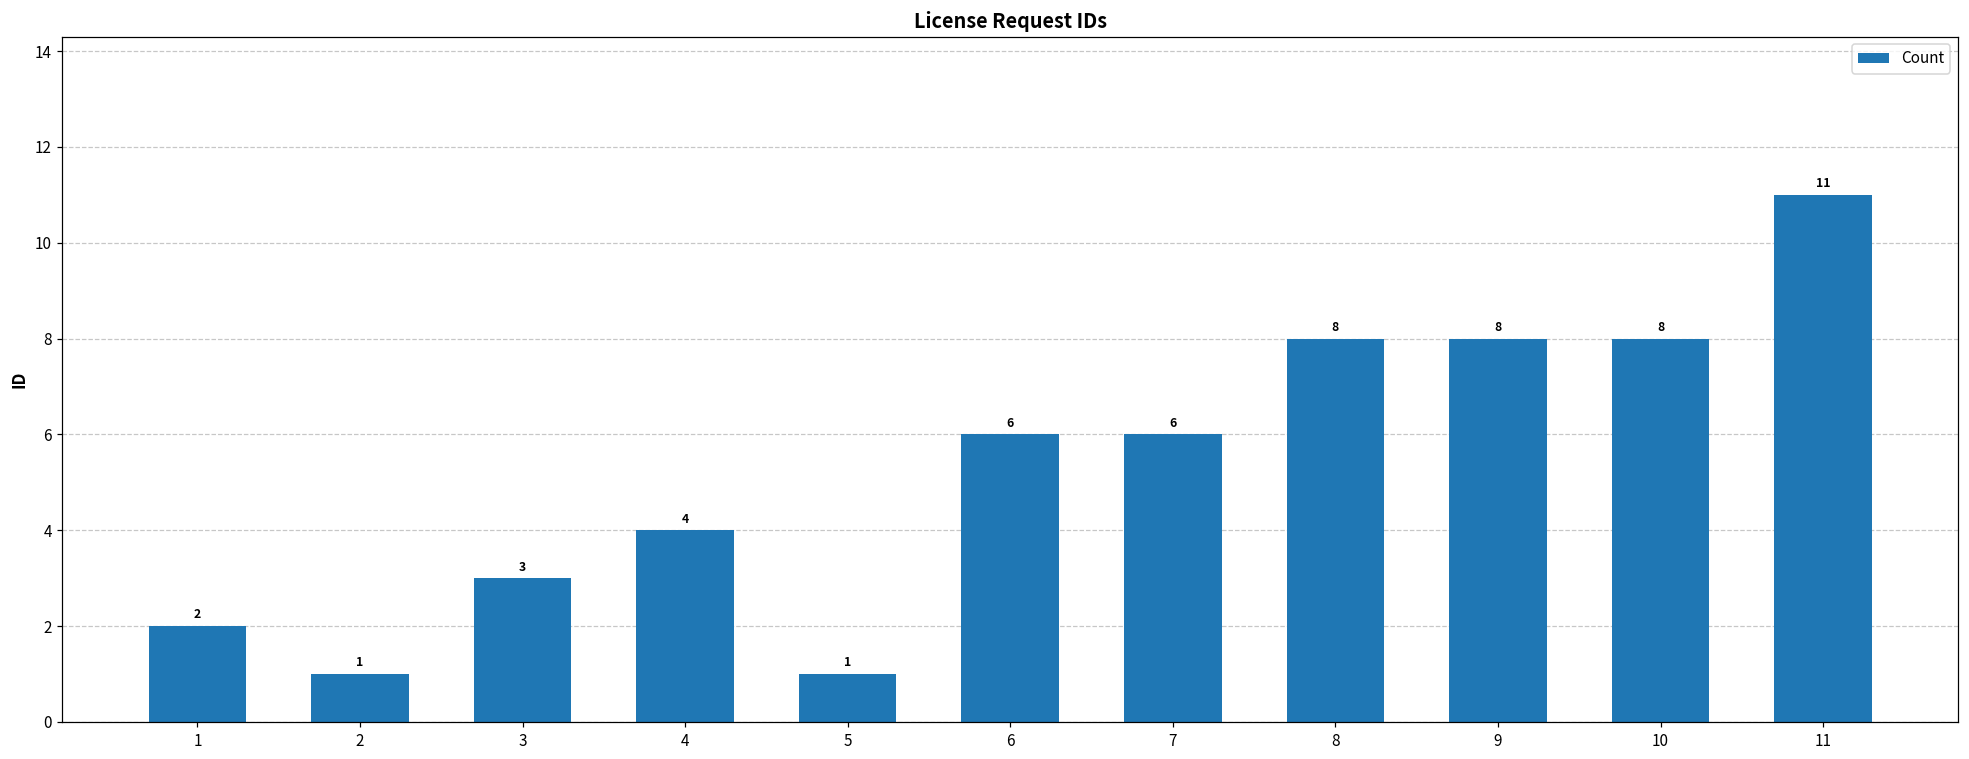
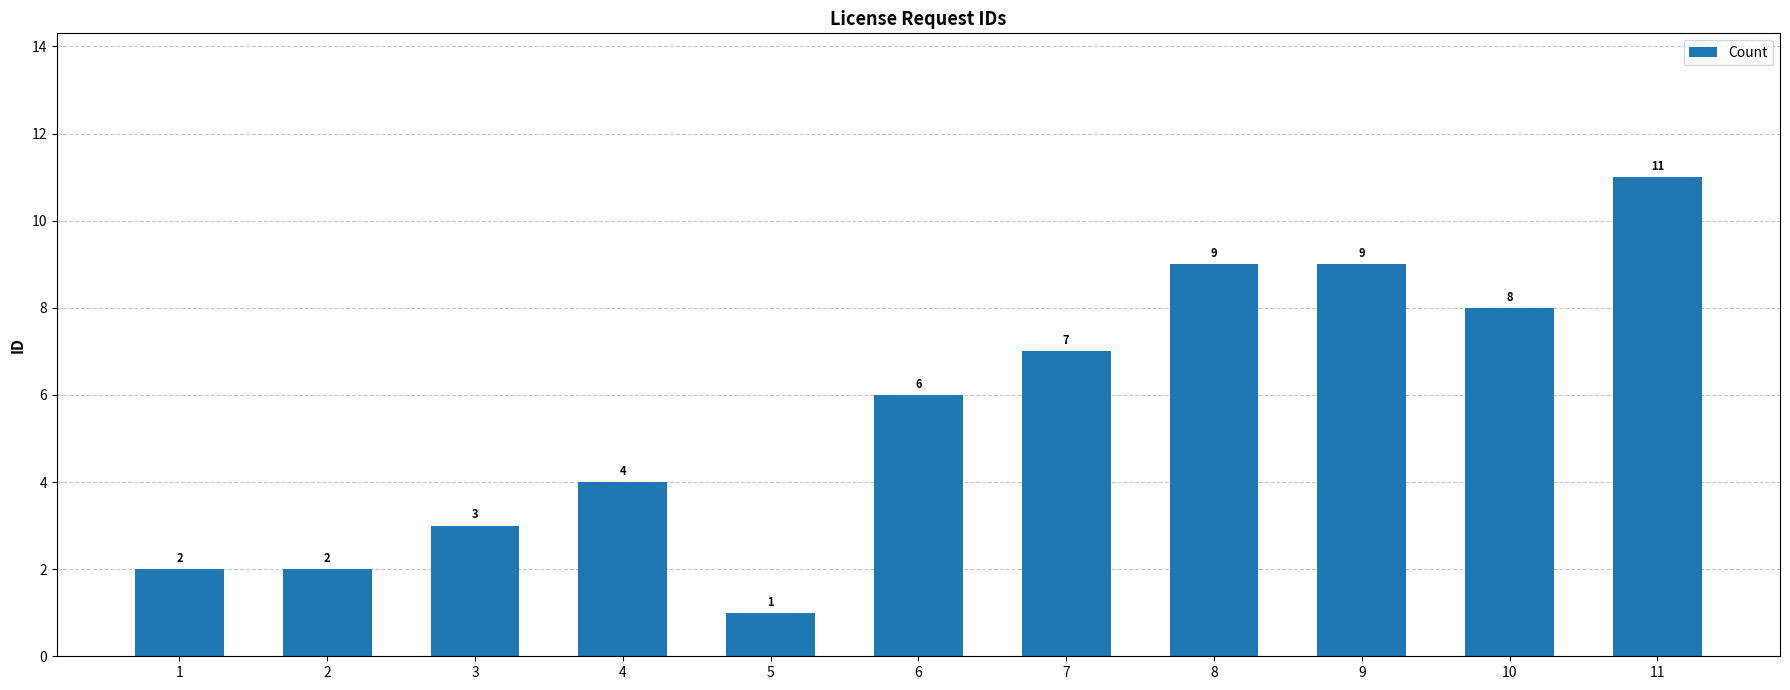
2: 1 -> 2
7: 6 -> 7
8: 8 -> 9
9: 8 -> 9
